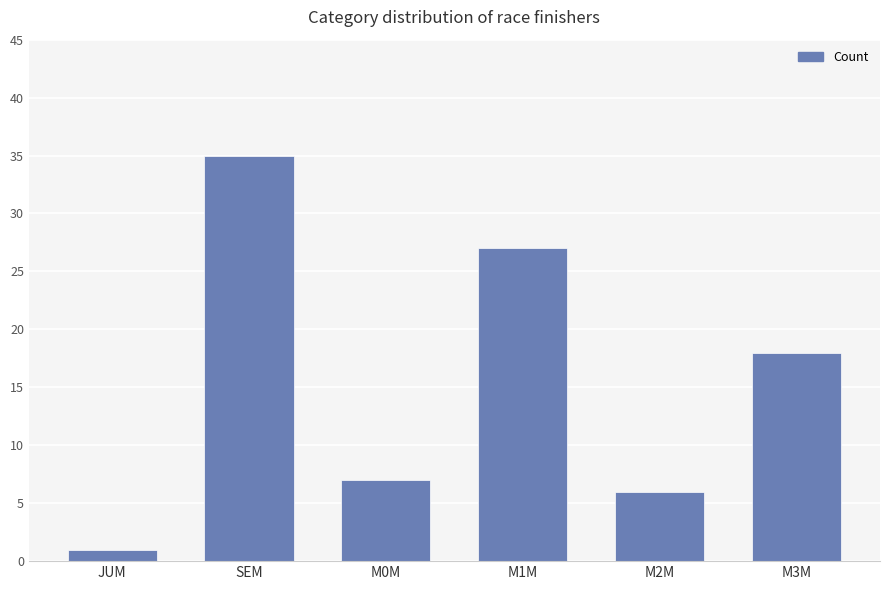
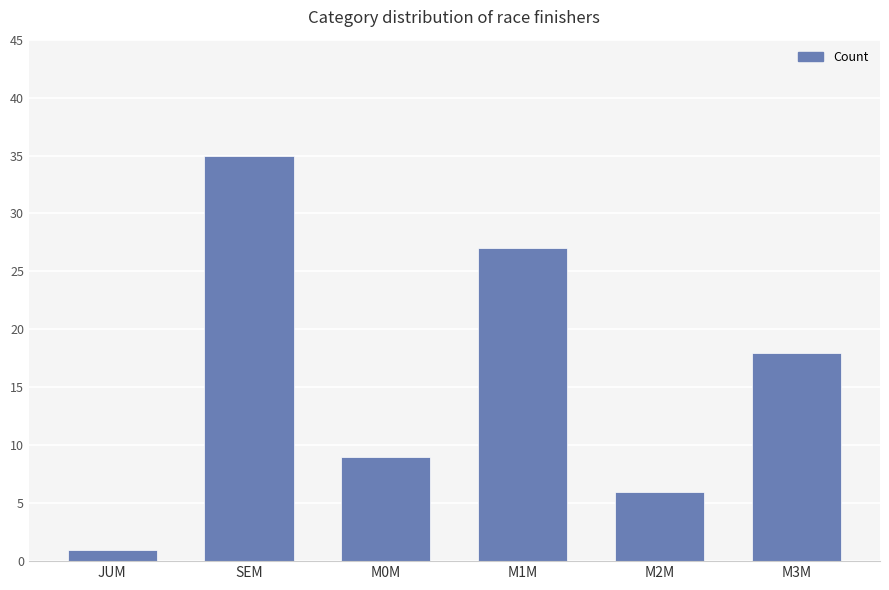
M0M: 7 -> 9
